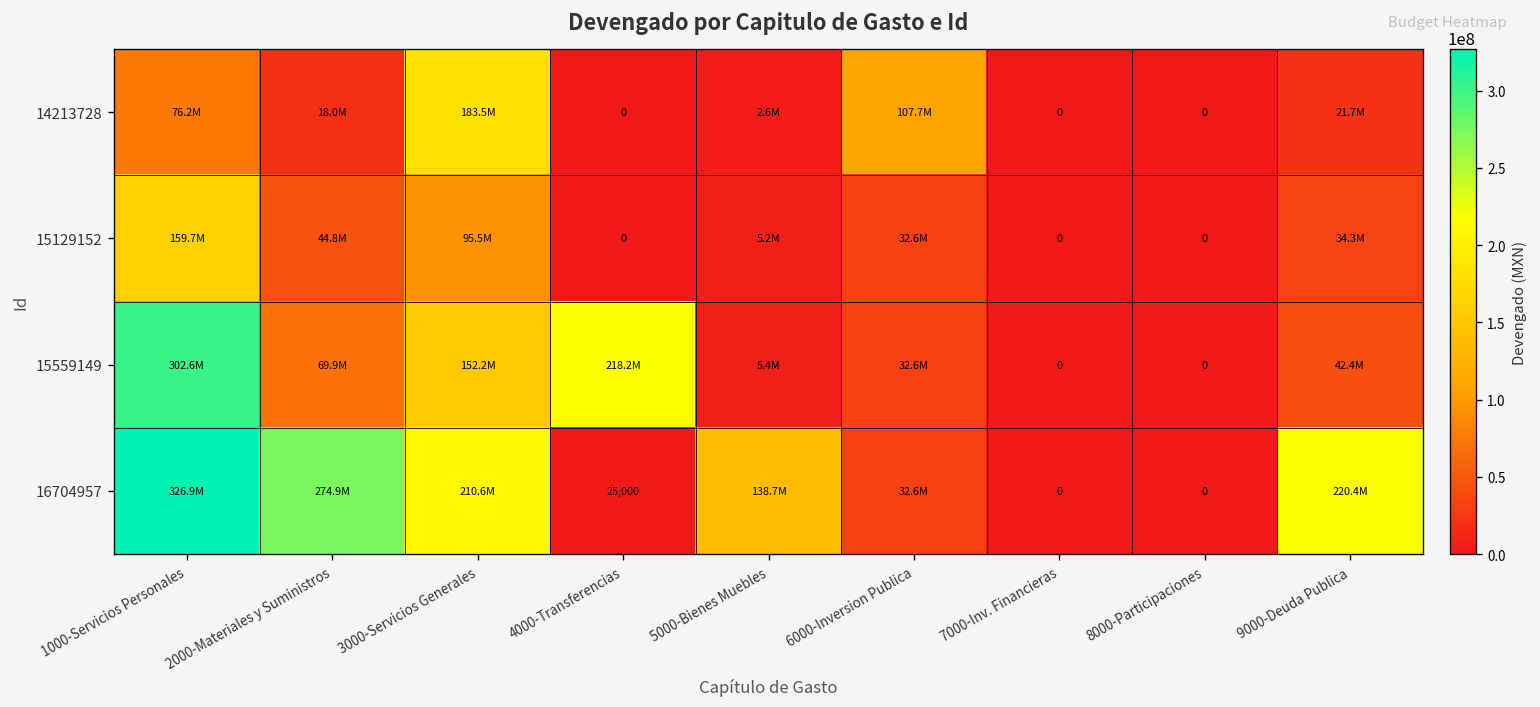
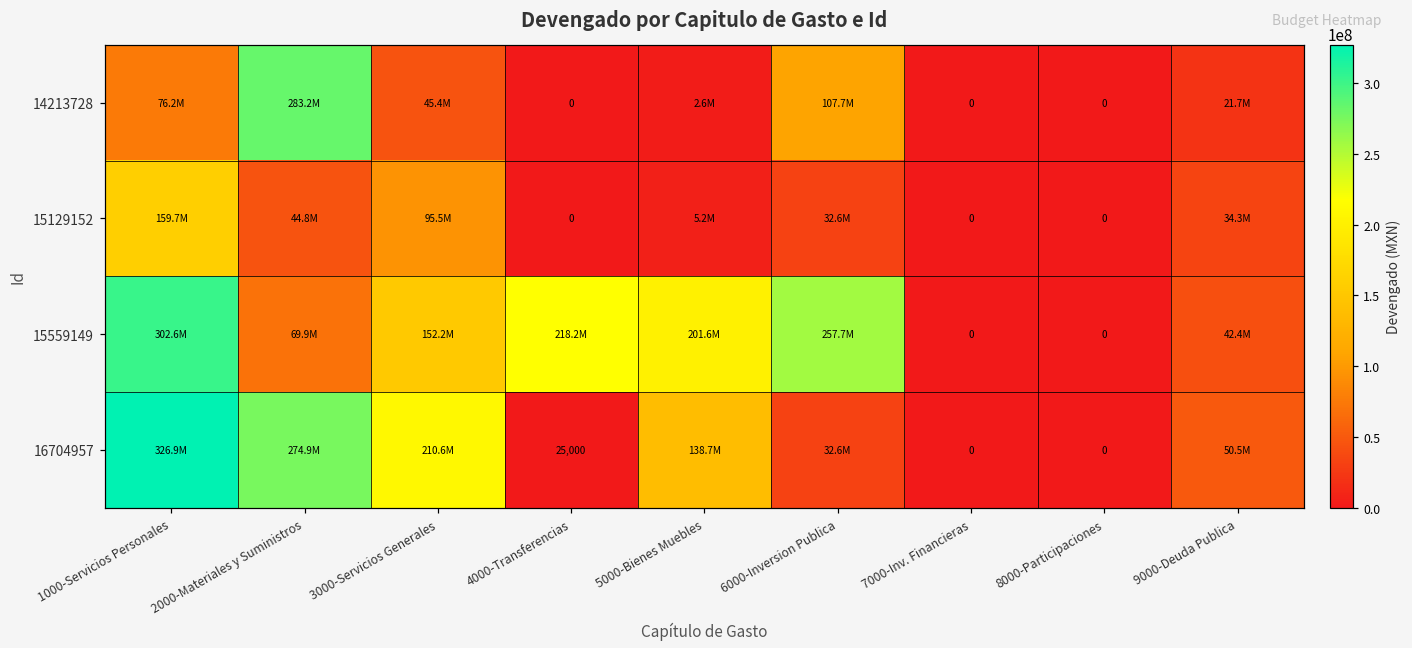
14213728, 2000-Materiales y Suministros: 18.0M -> 283.2M
14213728, 3000-Servicios Generales: 183.5M -> 45.4M
15559149, 5000-Bienes Muebles: 5.4M -> 201.6M
15559149, 6000-Inversion Publica: 32.6M -> 257.7M
16704957, 9000-Deuda Publica: 220.4M -> 50.5M
